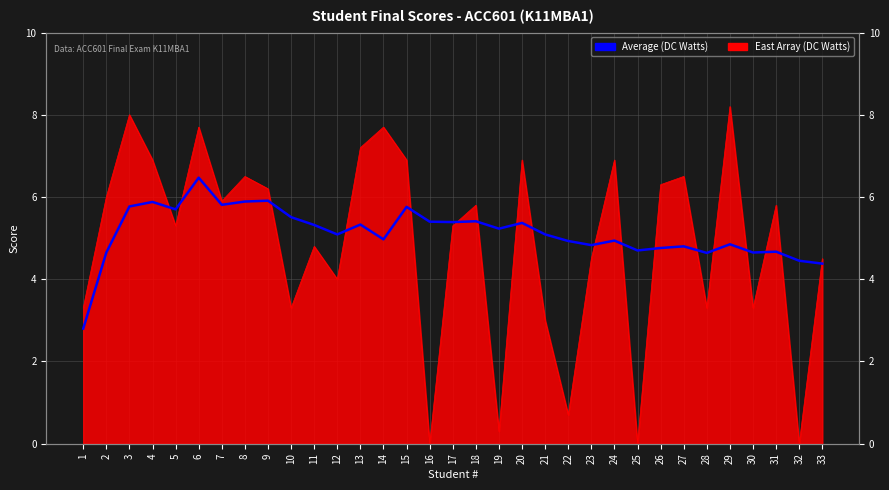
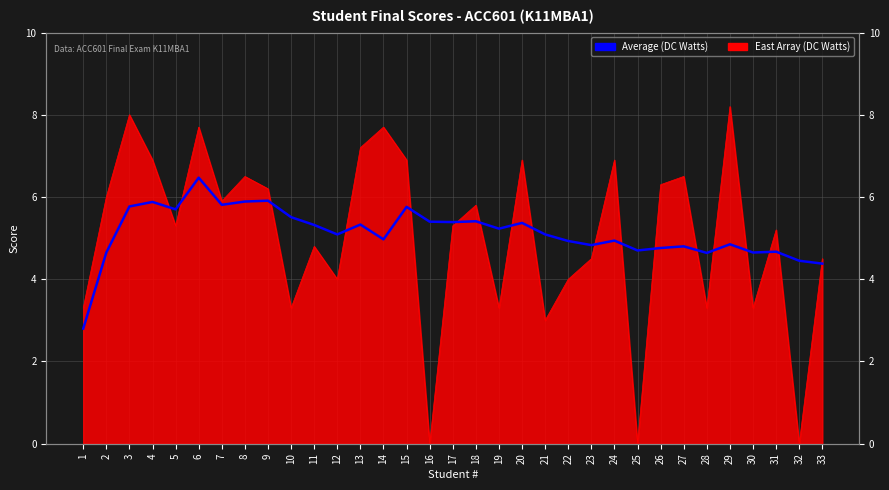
East Array (DC Watts), 19: 0.3 -> 3.3
East Array (DC Watts), 22: 0.7 -> 4.0
East Array (DC Watts), 31: 5.8 -> 5.2
